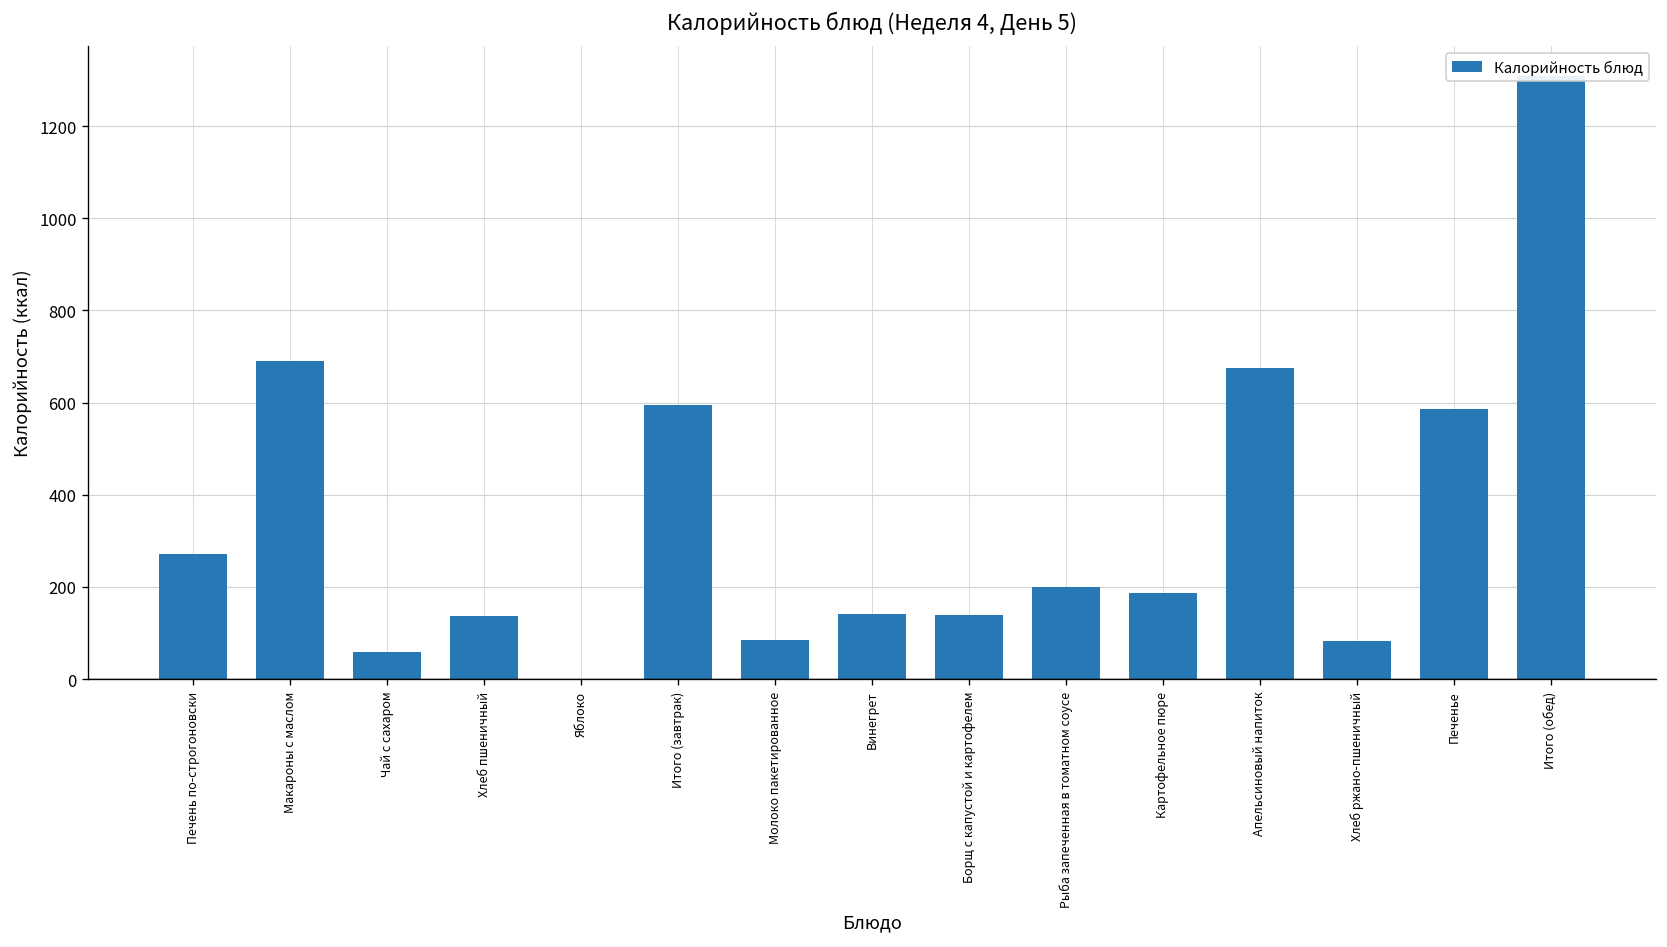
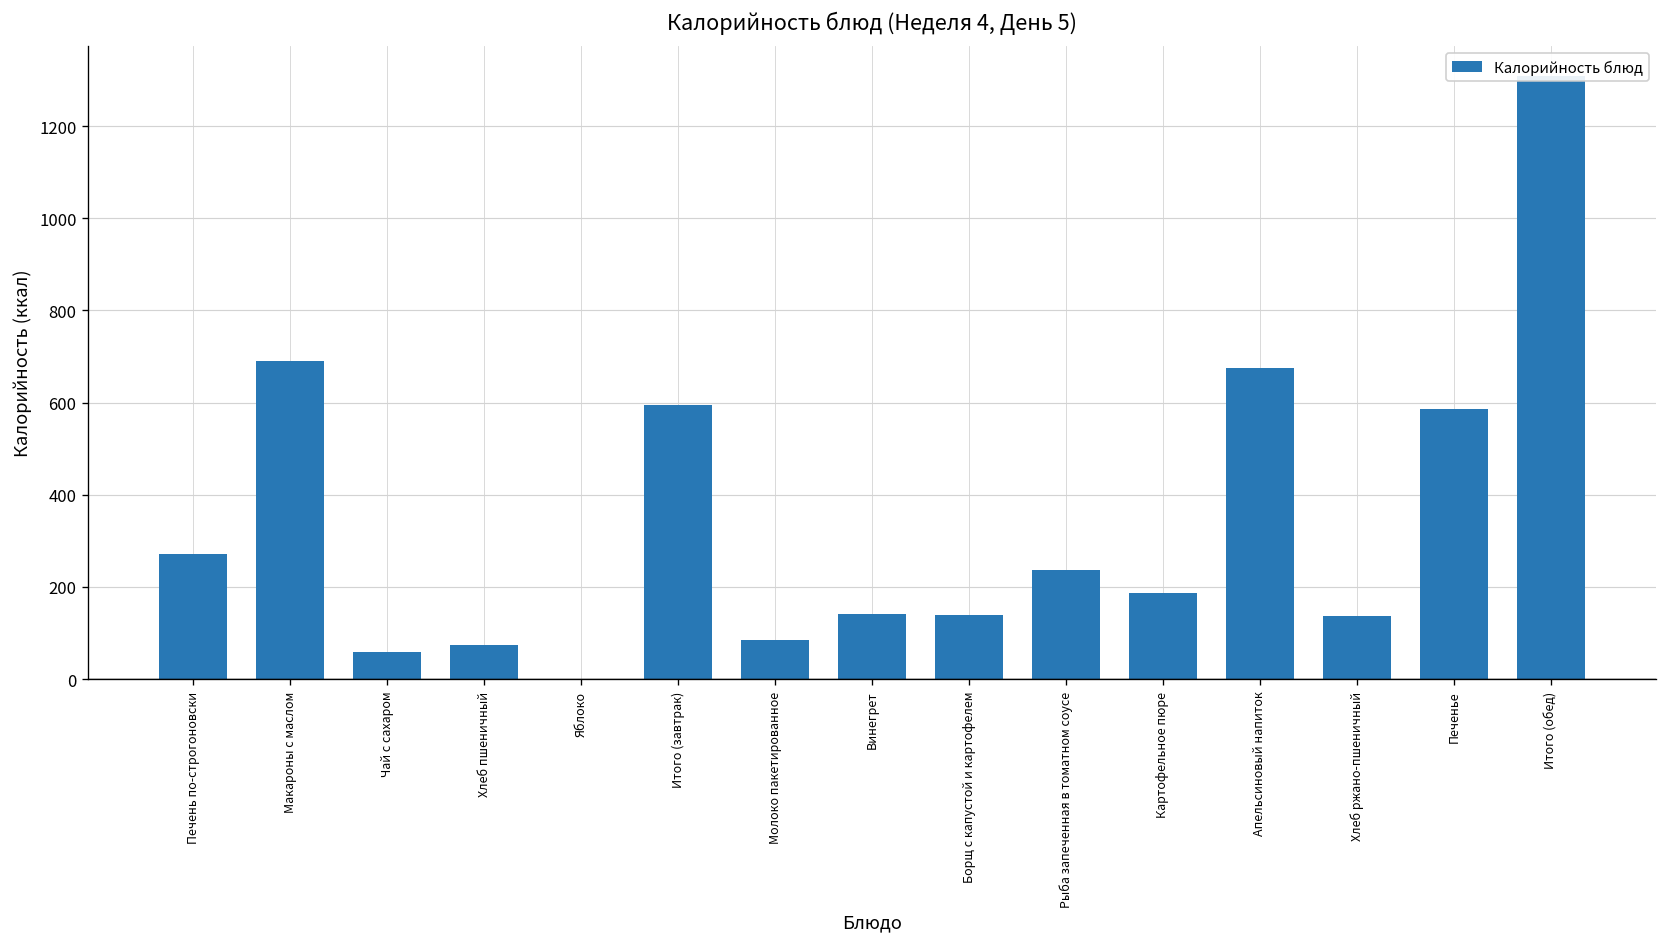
Хлеб пшеничный: 140 -> 70
Рыба запеченная в томатном соусе: 200 -> 240
Хлеб ржано-пшеничный: 80 -> 140
